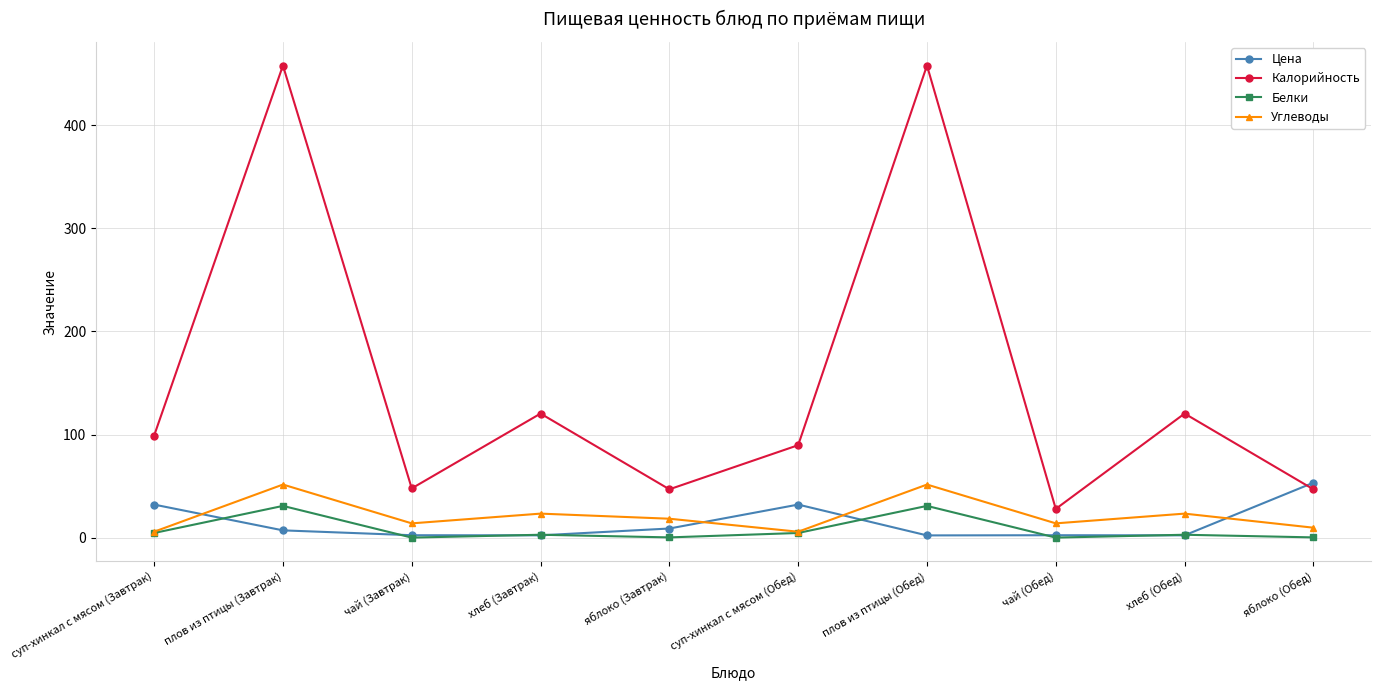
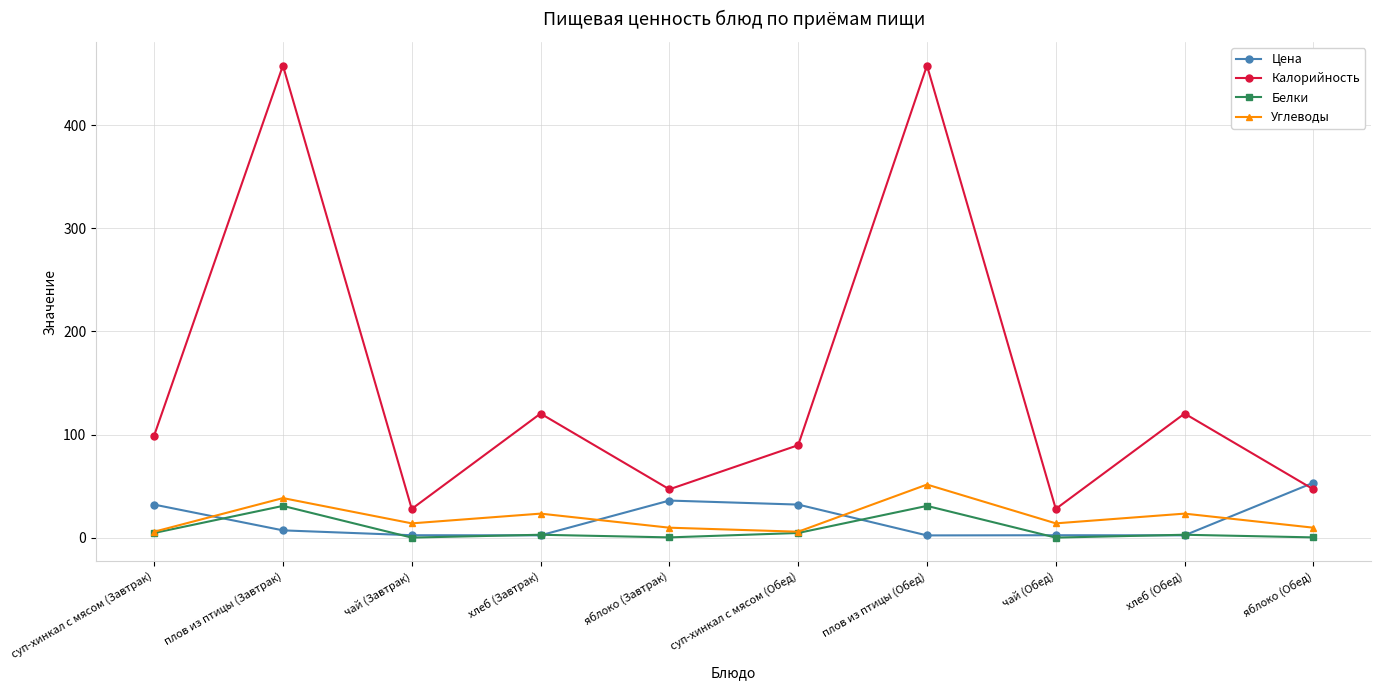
Углеводы, плов из птицы (Завтрак): 52 -> 39
Калорийность, чай (Завтрак): 48 -> 28
Цена, яблоко (Завтрак): 9 -> 36
Углеводы, яблоко (Завтрак): 19 -> 10
